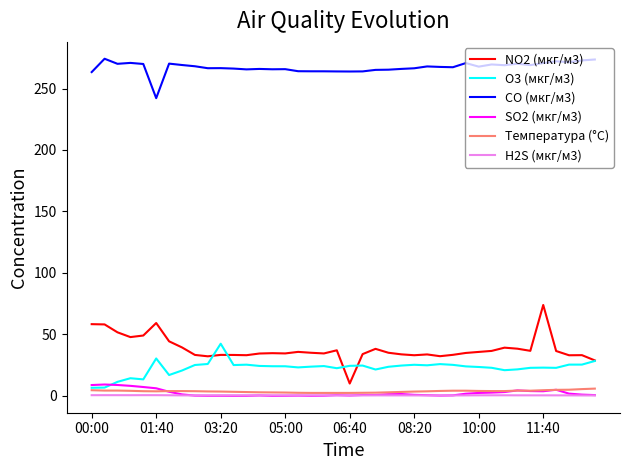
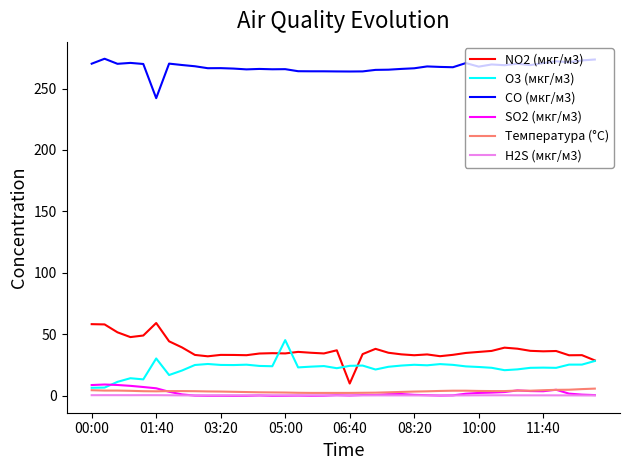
CO (мкг/м3), 00:00: 263 -> 270
O3 (мкг/м3), 03:20: 42 -> 25
O3 (мкг/м3), 05:00: 24 -> 45
NO2 (мкг/м3), 11:40: 74 -> 36
